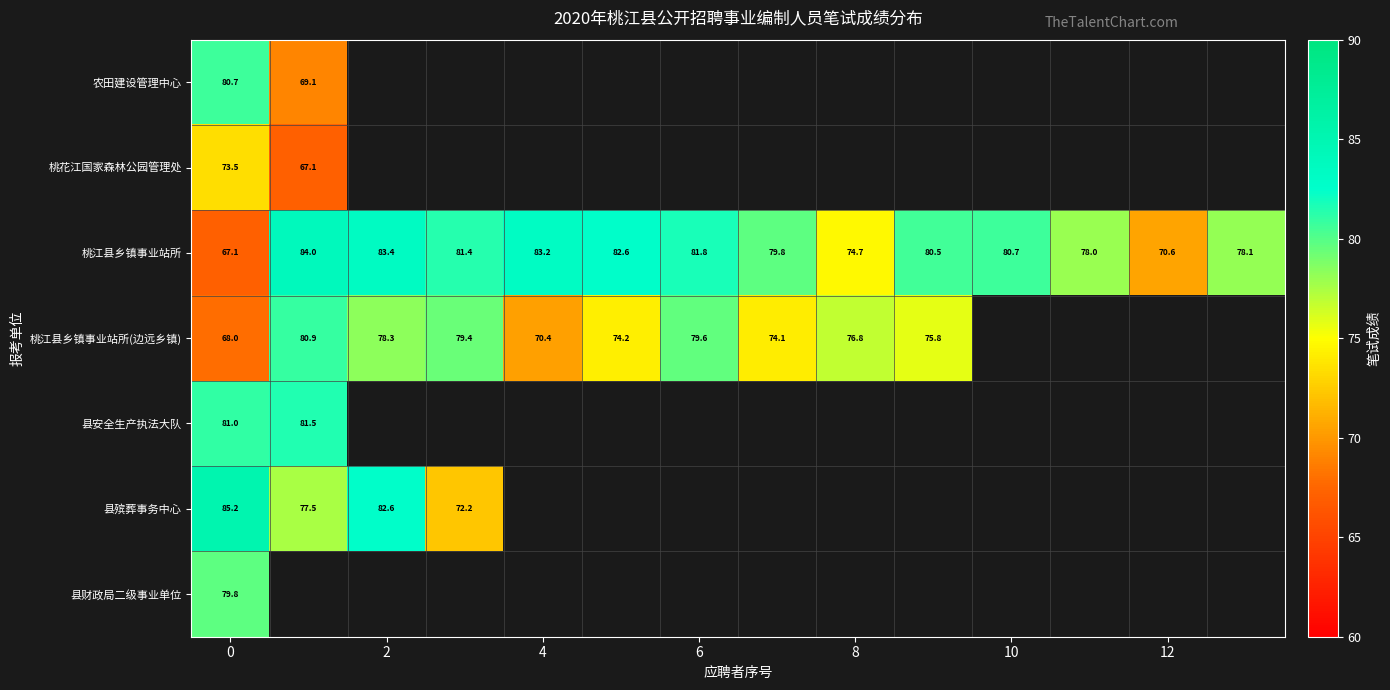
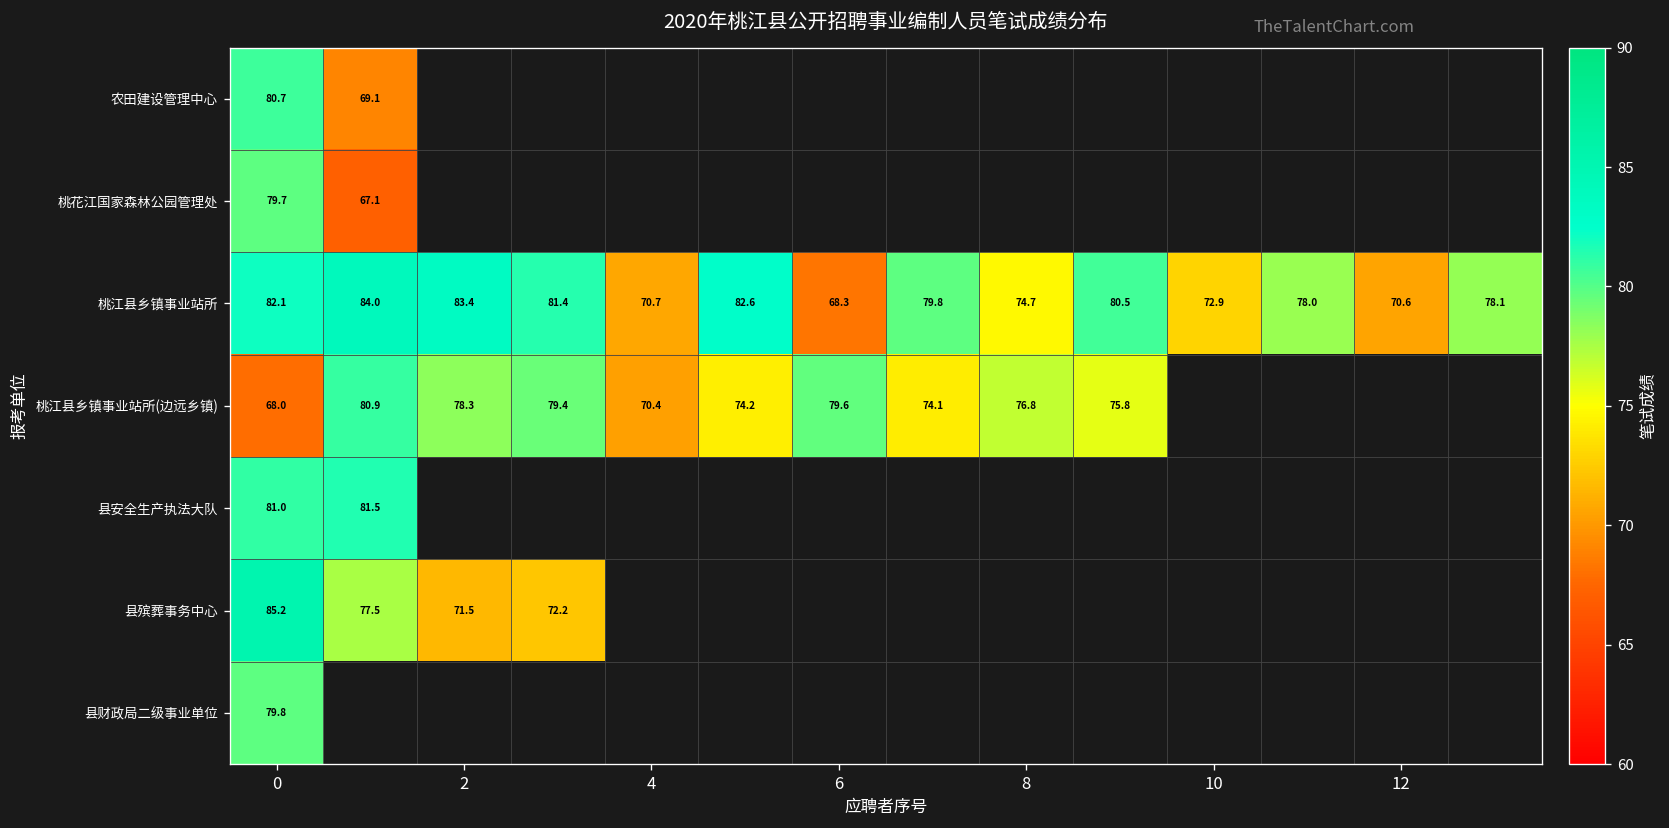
桃花江国家森林公园管理处, 0: 73.5 -> 79.7
桃江县乡镇事业站所, 0: 67.1 -> 82.1
桃江县乡镇事业站所, 4: 83.2 -> 70.7
桃江县乡镇事业站所, 6: 81.8 -> 68.3
桃江县乡镇事业站所, 10: 80.7 -> 72.9
县殡葬事务中心, 2: 82.6 -> 71.5
